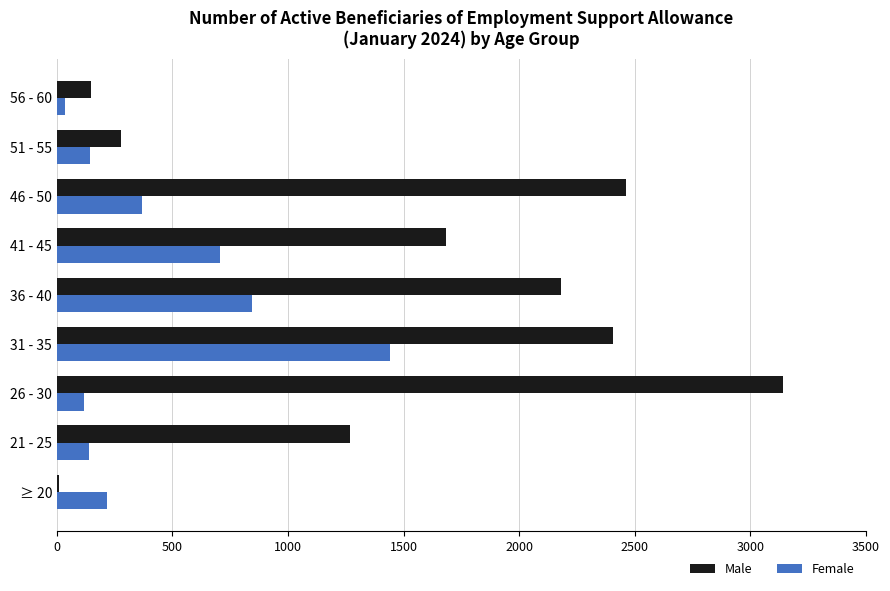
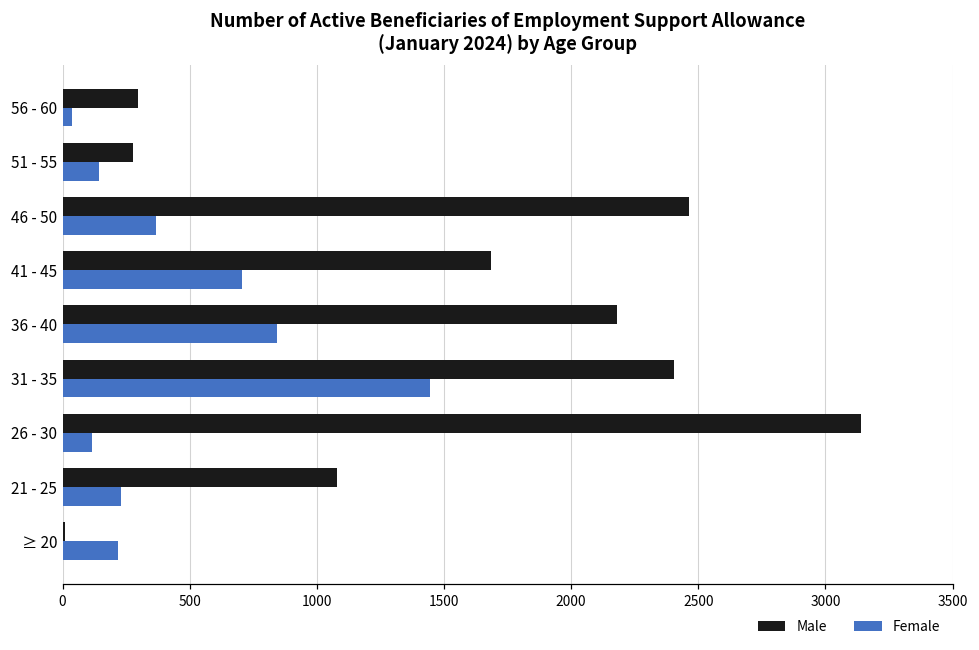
Male, 56 - 60: 150 -> 300
Male, 21 - 25: 1270 -> 1080
Female, 21 - 25: 140 -> 230
